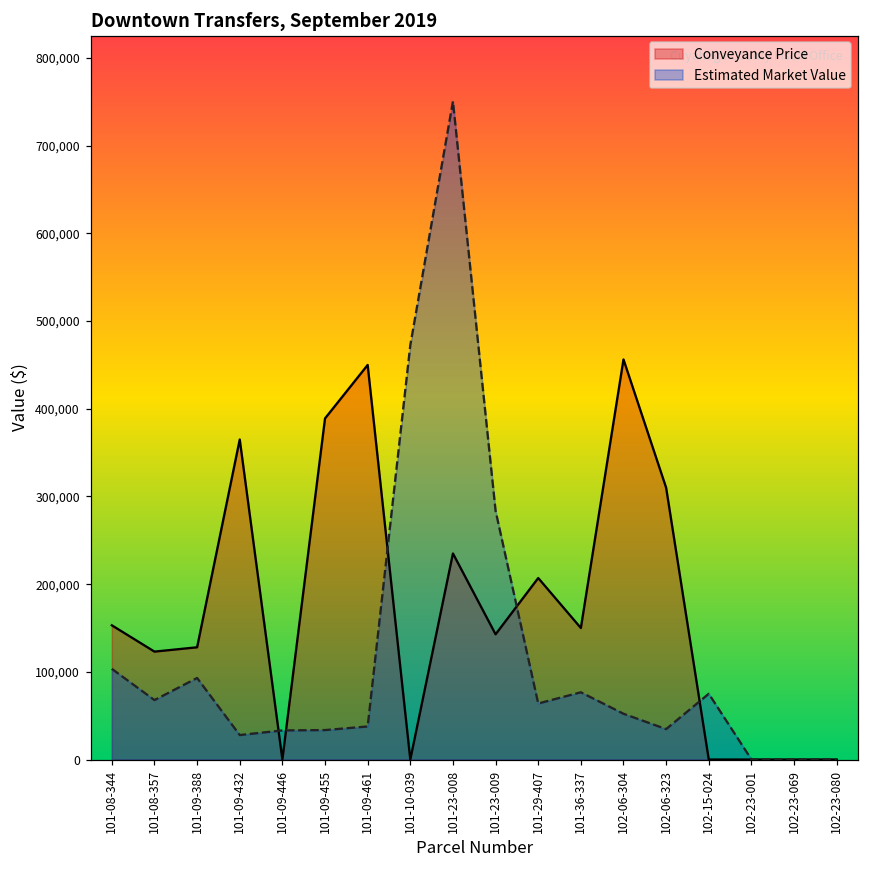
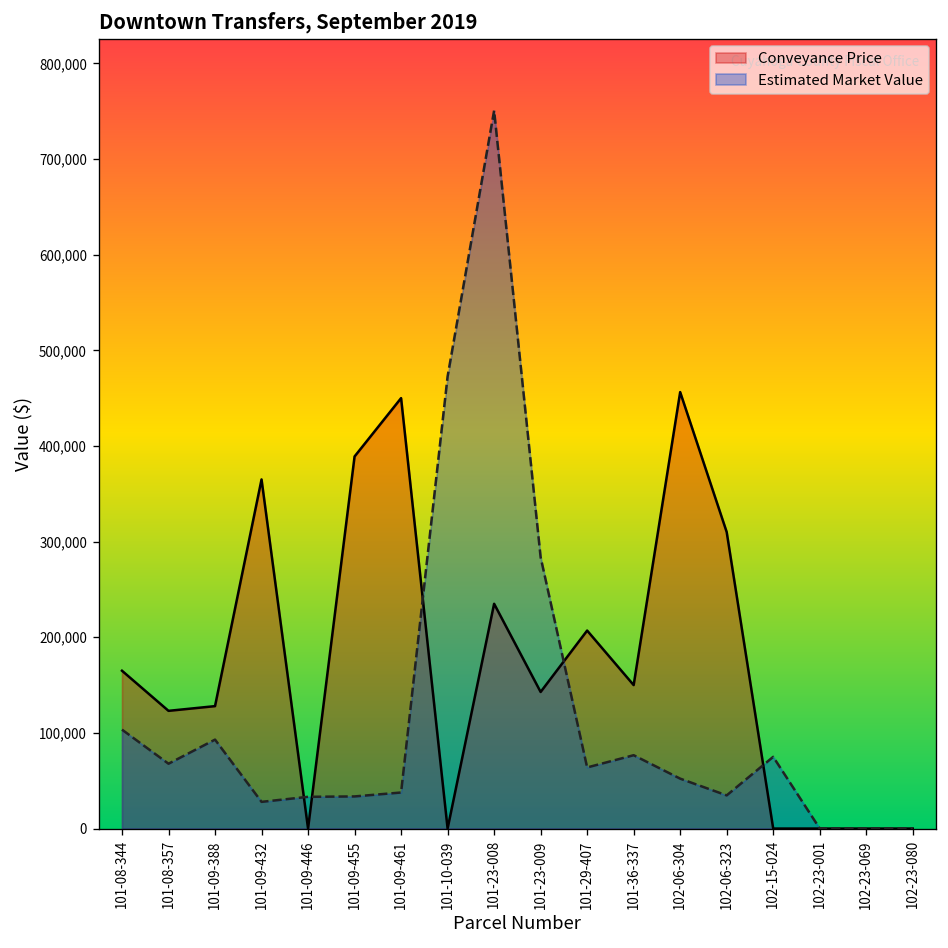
Conveyance Price, 101-08-344: 150,000 -> 170,000
